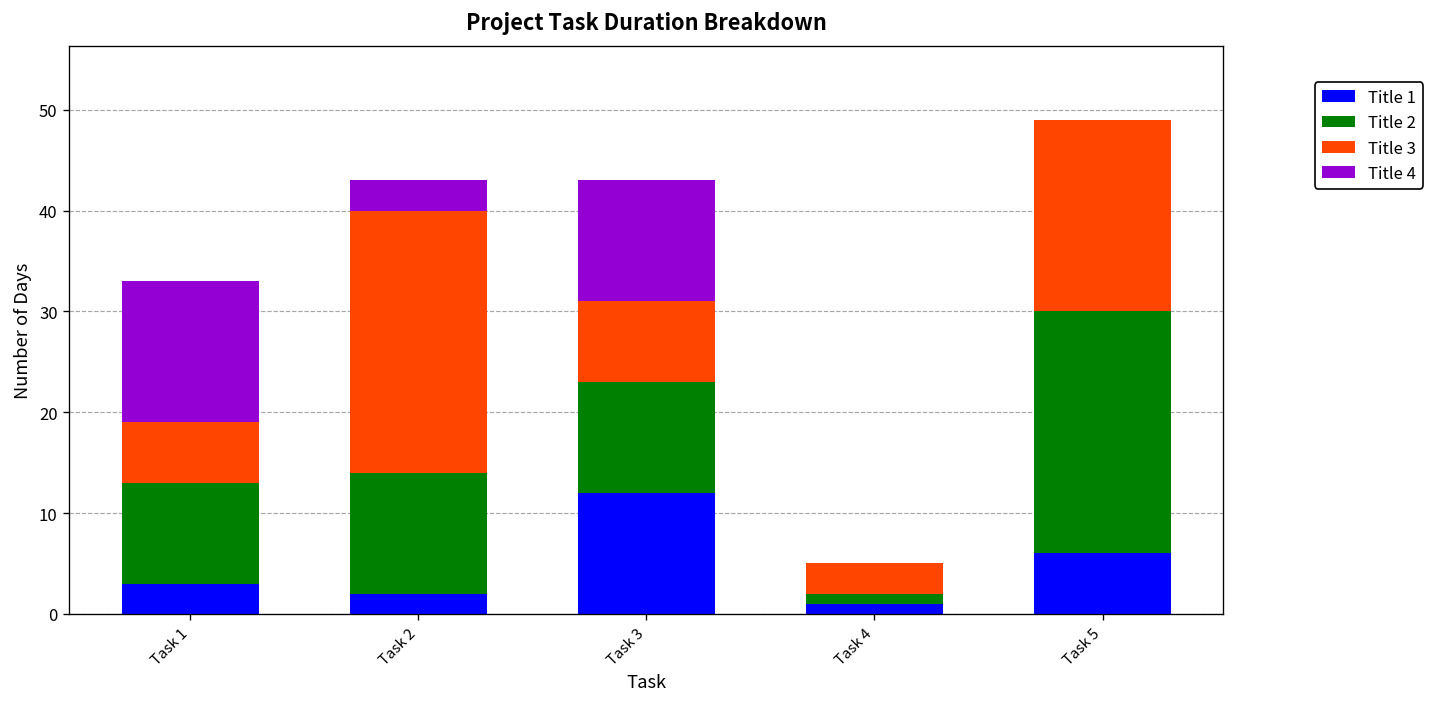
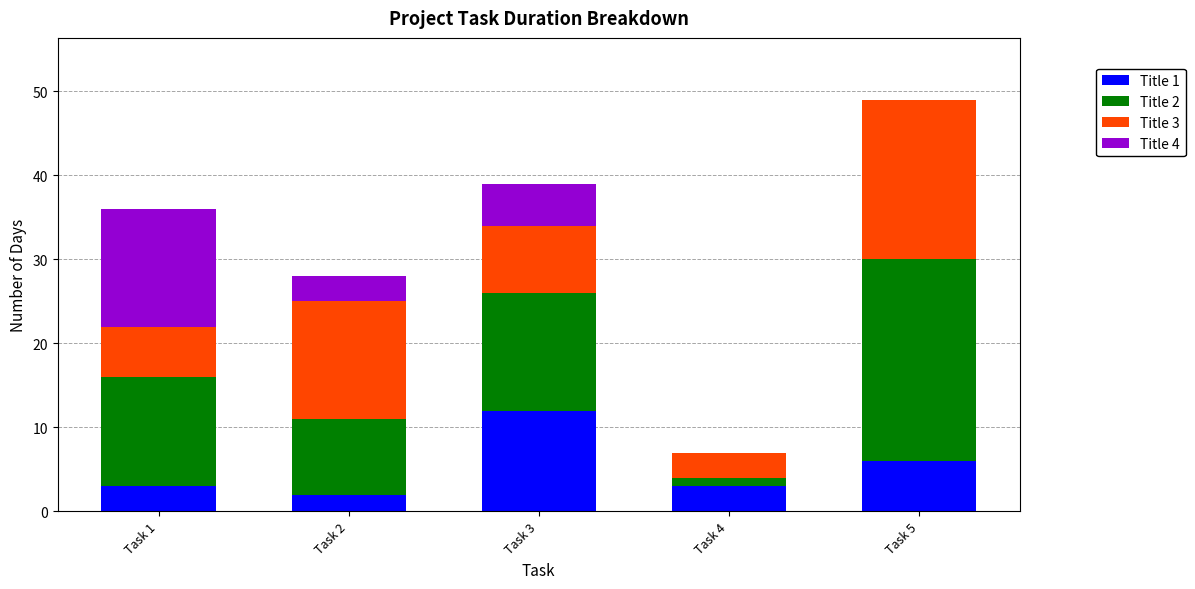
Title 2, Task 1: 10 -> 13
Title 2, Task 2: 12 -> 9
Title 3, Task 2: 26 -> 14
Title 2, Task 3: 11 -> 14
Title 4, Task 3: 12 -> 5
Title 1, Task 4: 1 -> 3
